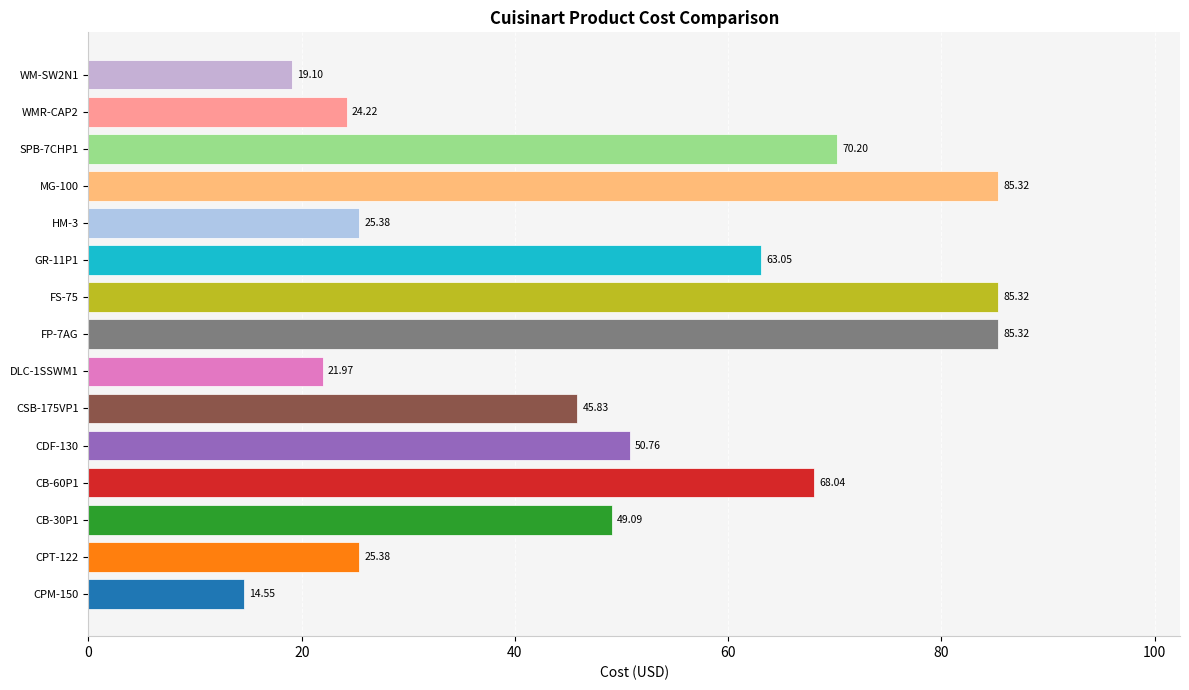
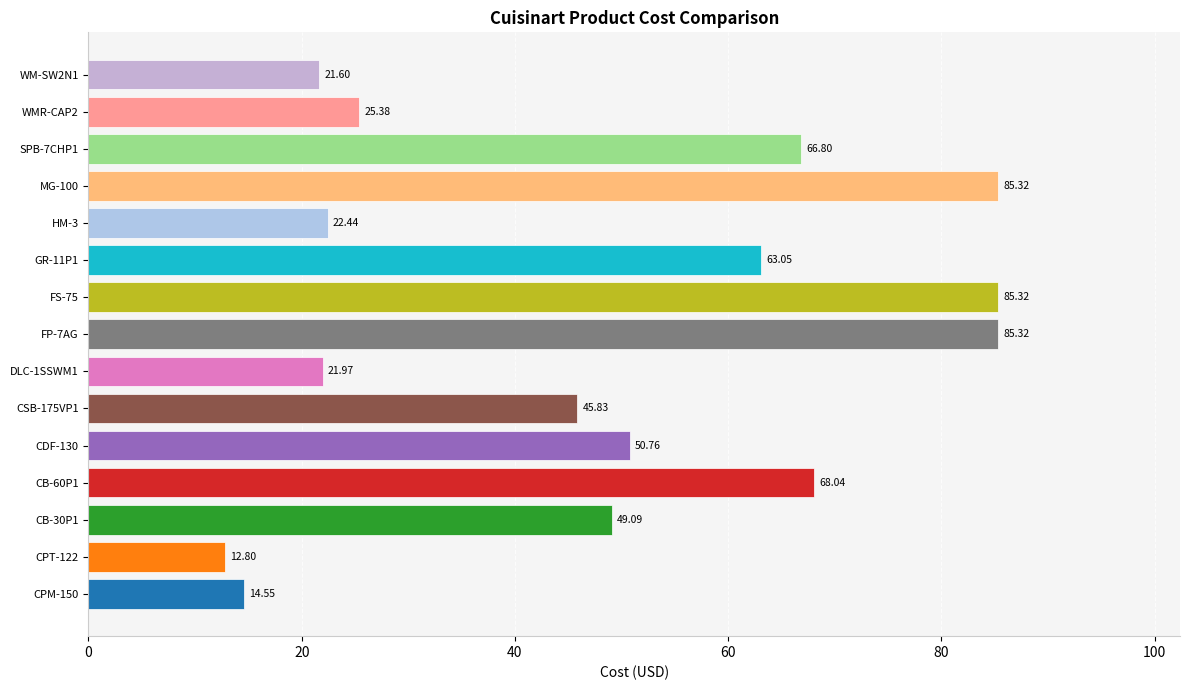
WM-SW2N1: 19.10 -> 21.60
WMR-CAP2: 24.22 -> 25.38
SPB-7CHP1: 70.20 -> 66.80
HM-3: 25.38 -> 22.44
CPT-122: 25.38 -> 12.80
